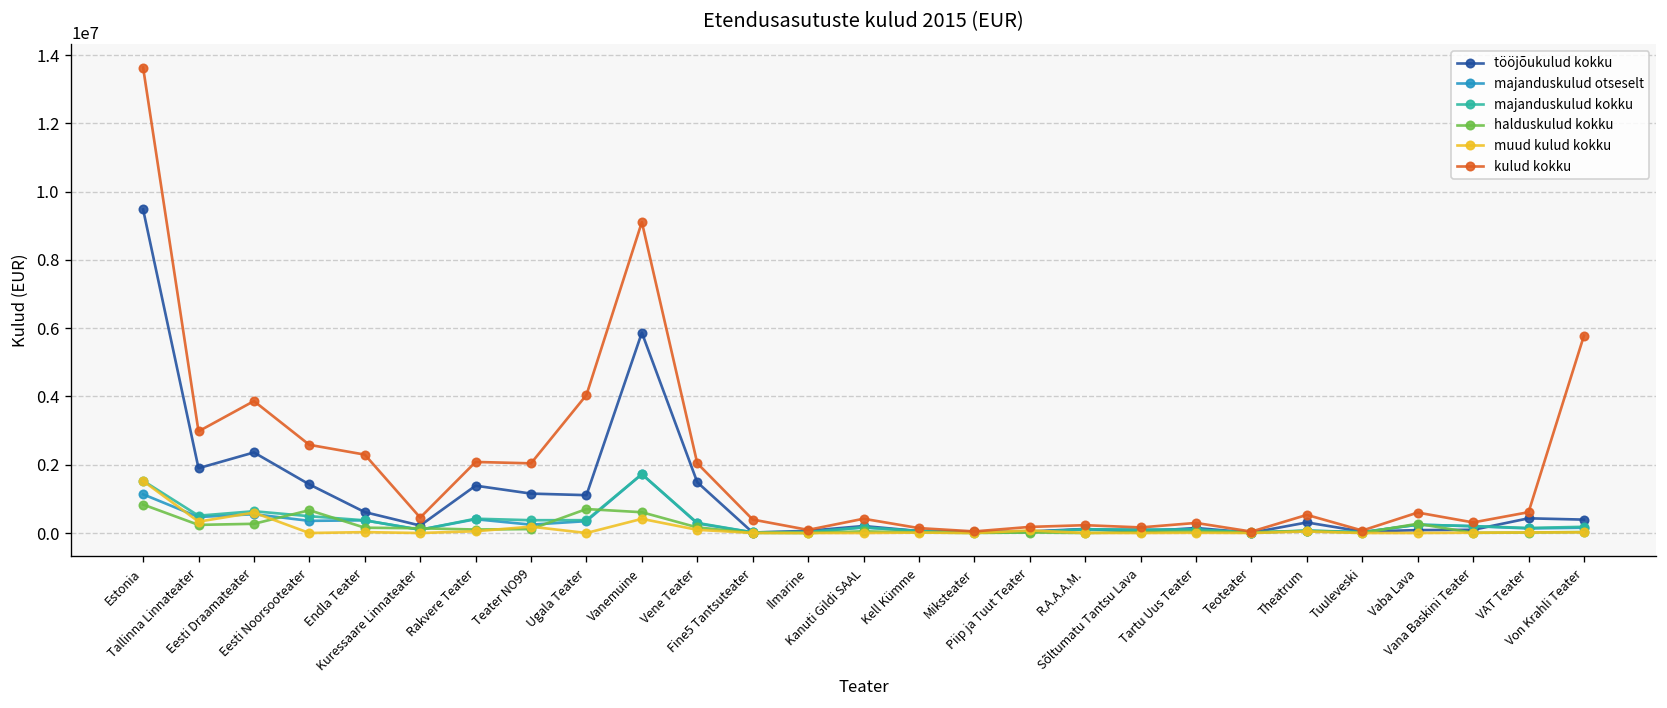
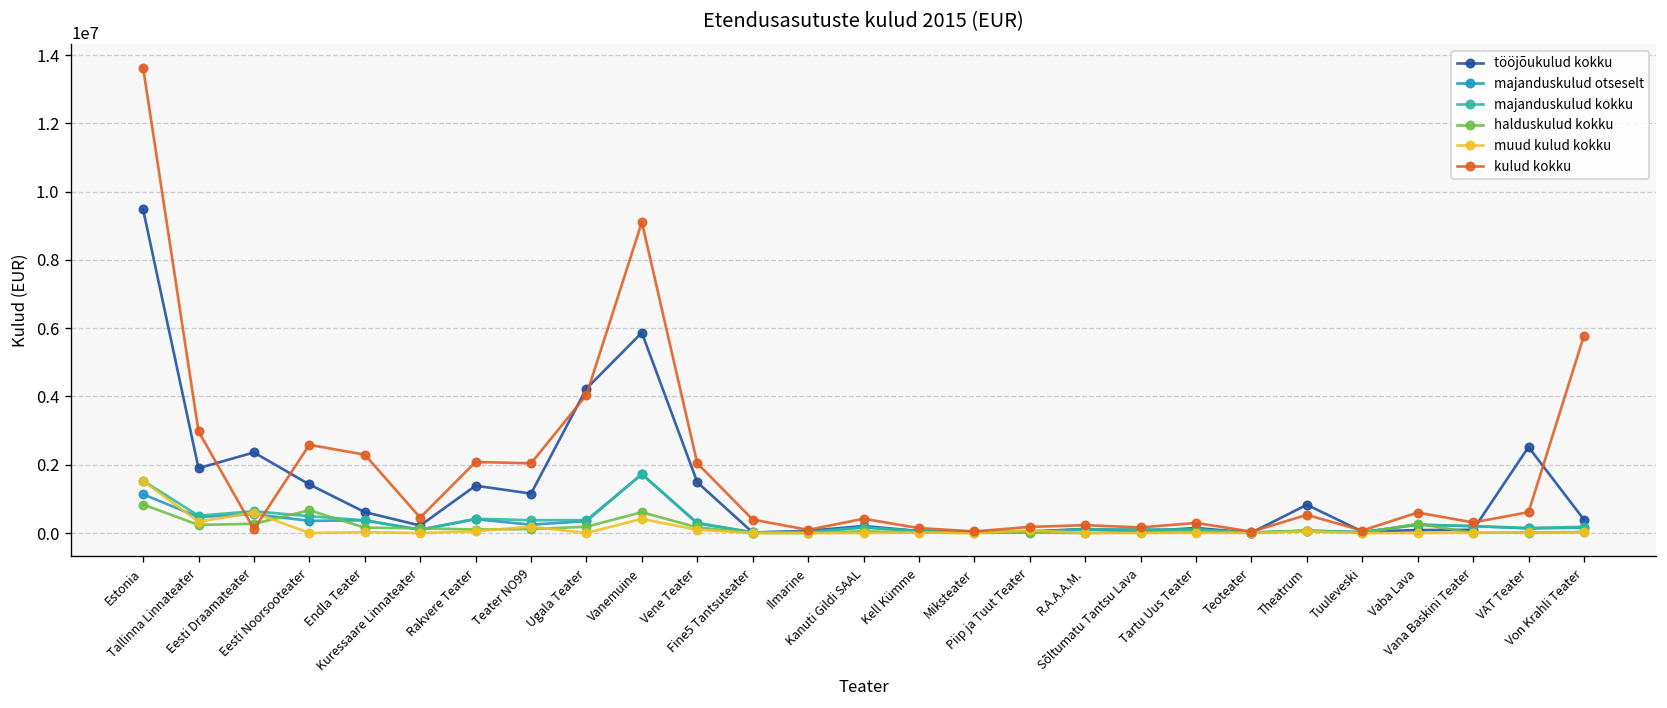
kulud kokku, Eesti Draamateater: 3900000 -> 100000
tööjõukulud kokku, Ugala Teater: 1100000 -> 4200000
halduskulud kokku, Ugala Teater: 700000 -> 200000
tööjõukulud kokku, Theatrum: 300000 -> 800000
tööjõukulud kokku, VAT Teater: 400000 -> 2500000
